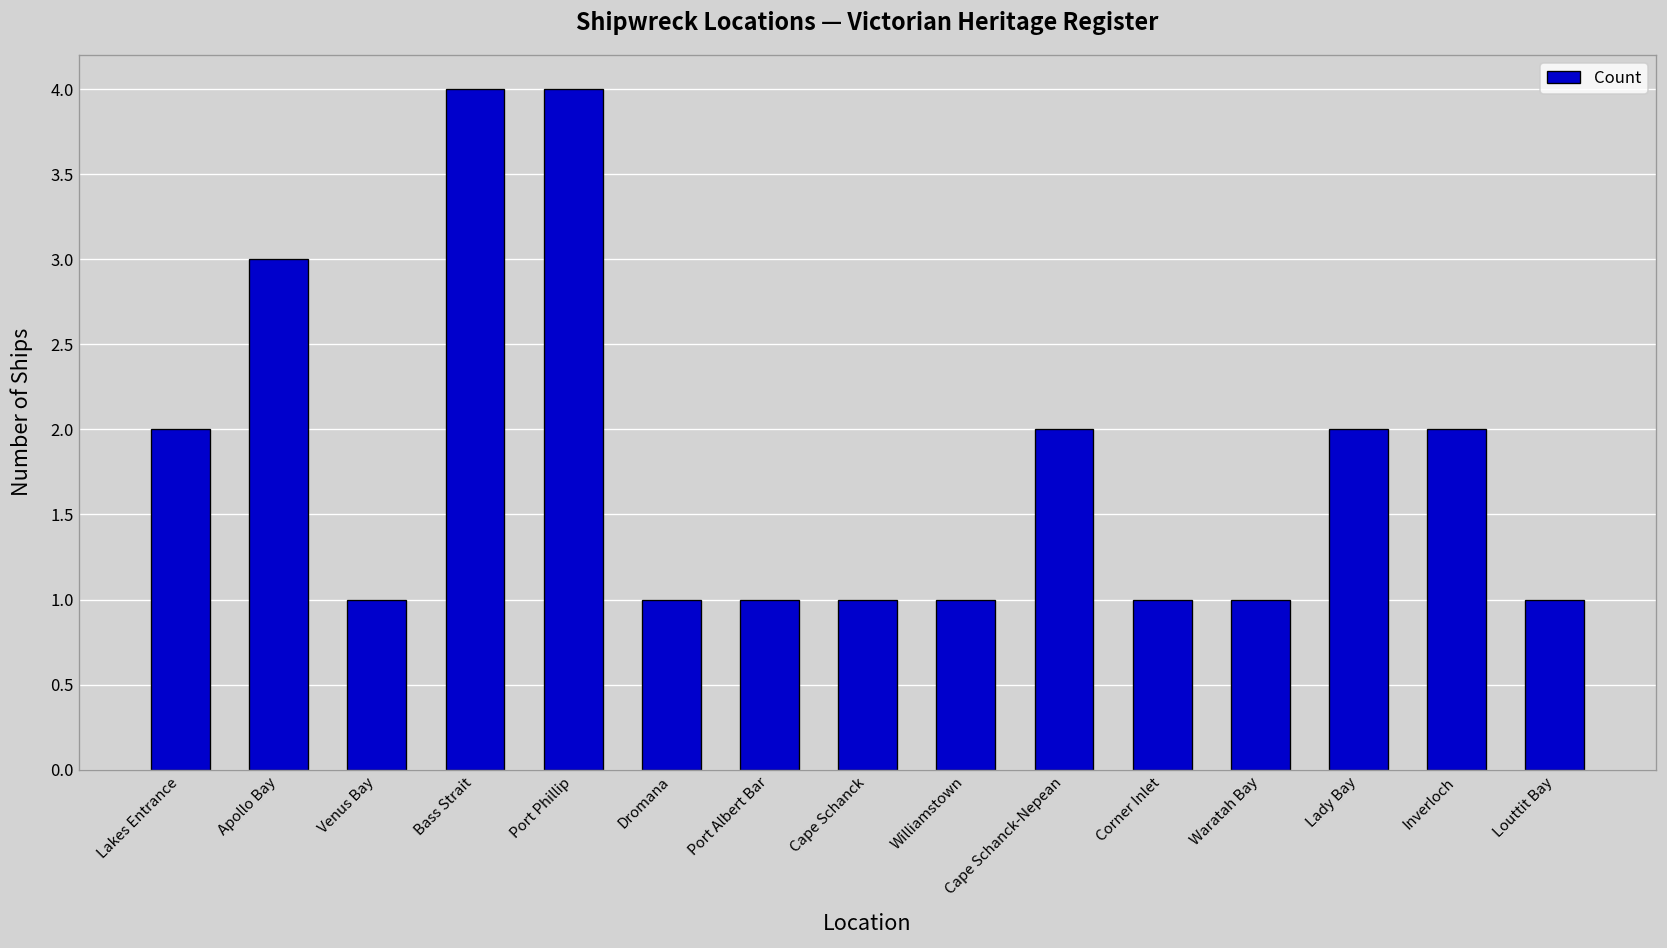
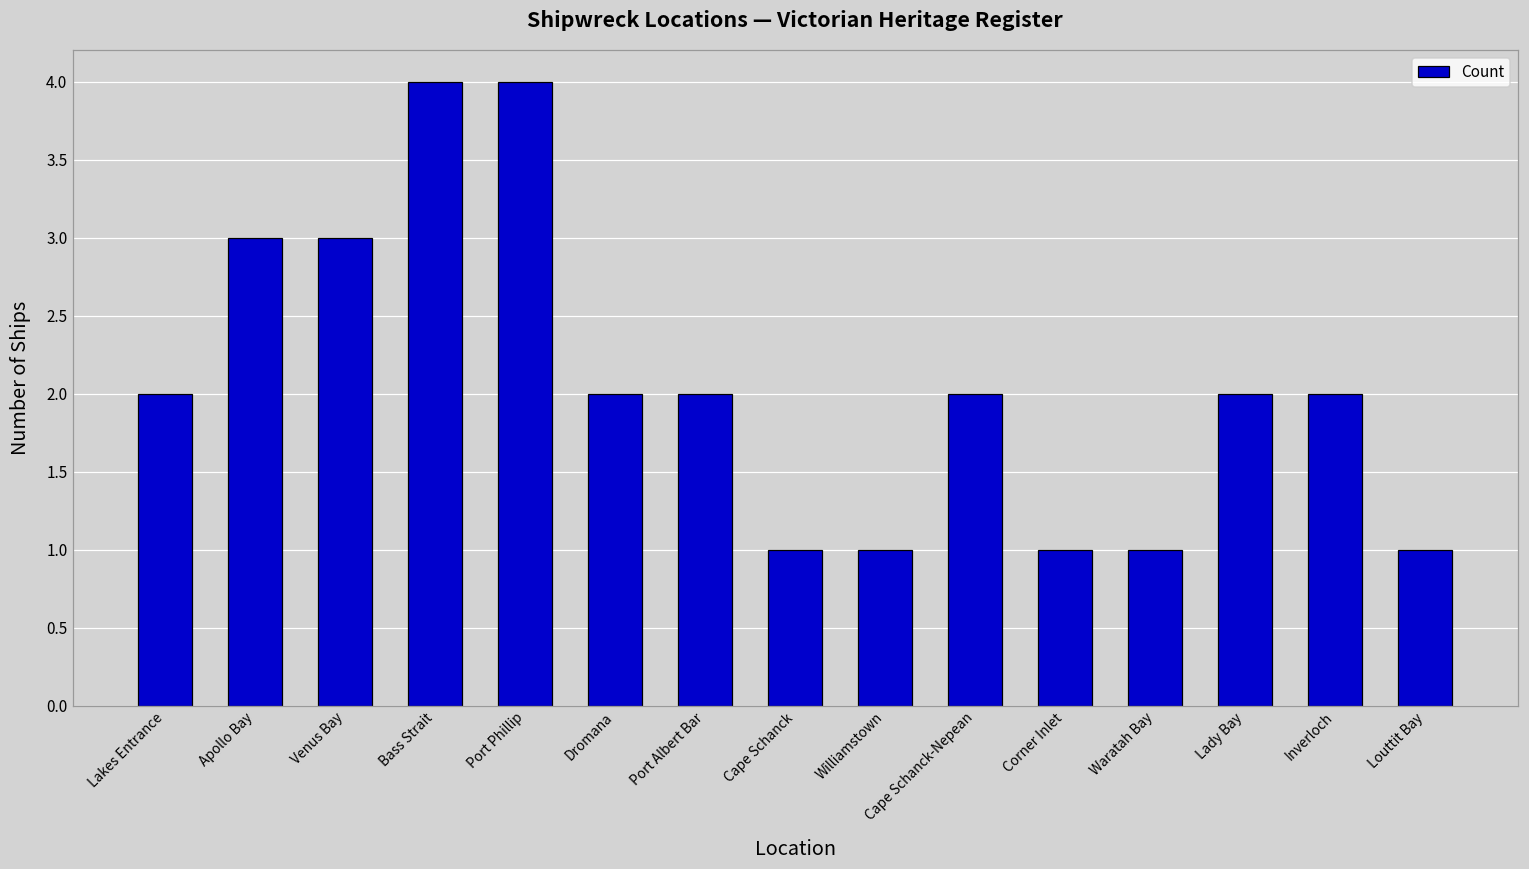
Venus Bay: 1 -> 3
Dromana: 1 -> 2
Port Albert Bar: 1 -> 2
